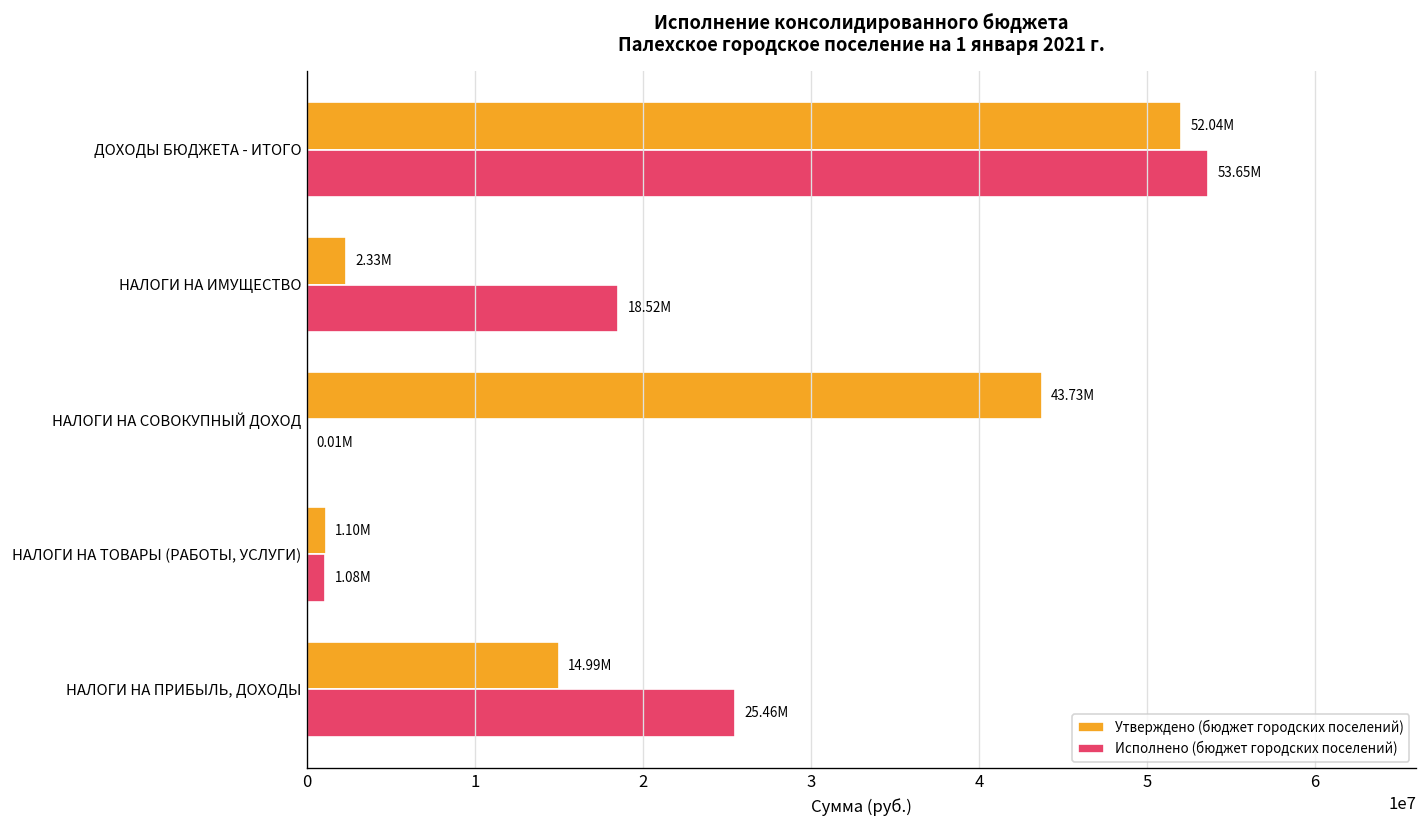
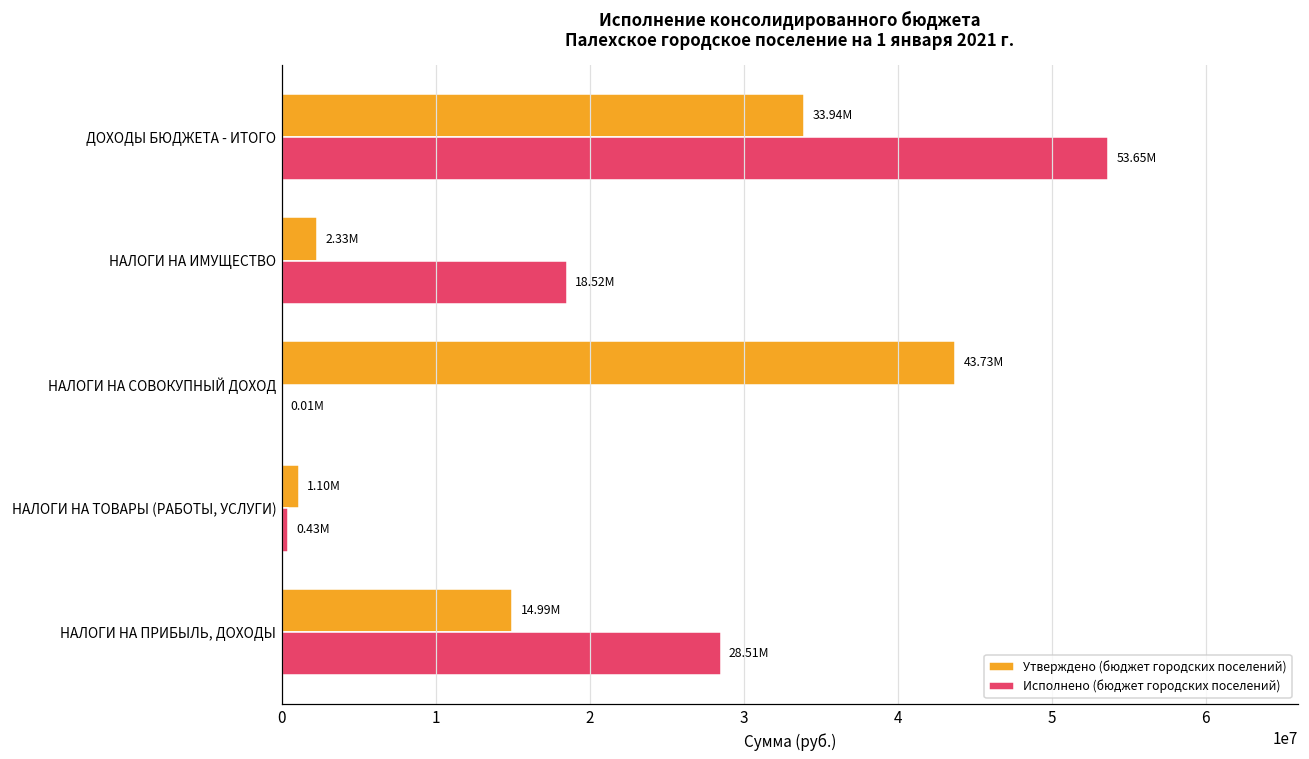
Утверждено (бюджет городских поселений), ДОХОДЫ БЮДЖЕТА - ИТОГО: 52.04M -> 33.94M
Исполнено (бюджет городских поселений), НАЛОГИ НА ТОВАРЫ (РАБОТЫ, УСЛУГИ): 1.08M -> 0.43M
Исполнено (бюджет городских поселений), НАЛОГИ НА ПРИБЫЛЬ, ДОХОДЫ: 25.46M -> 28.51M
